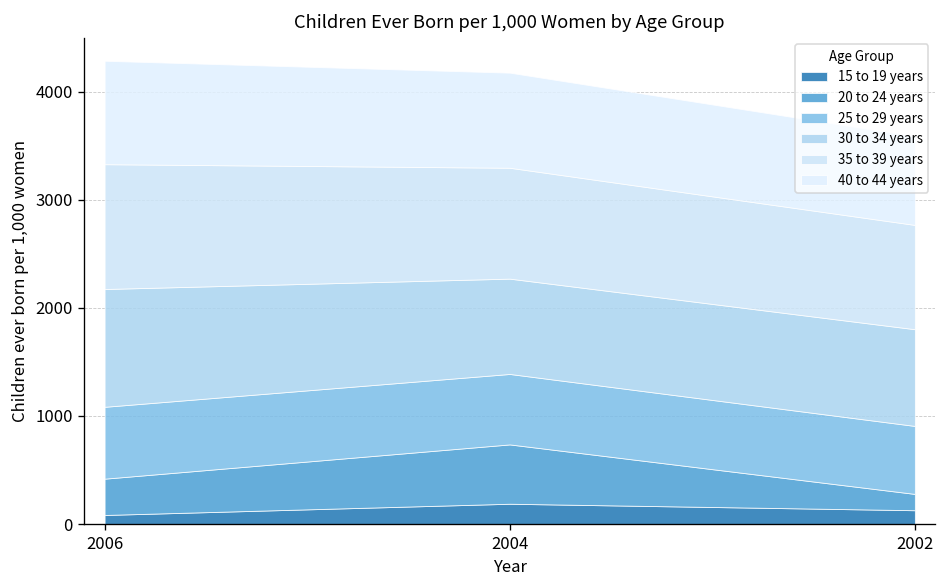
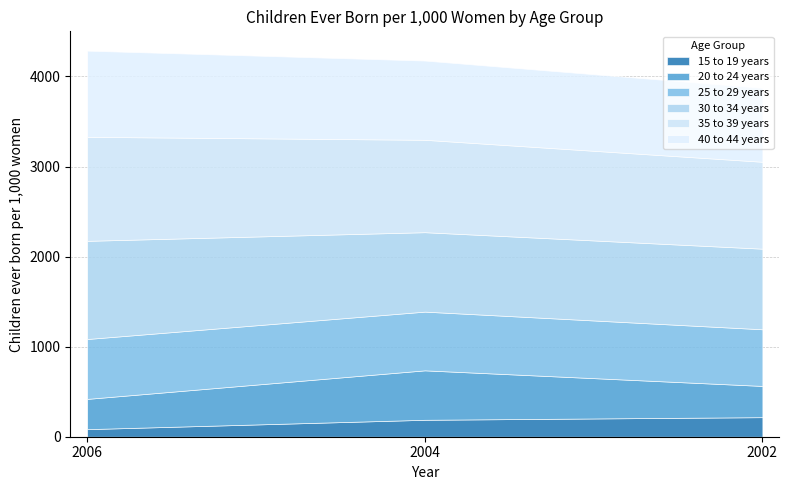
15 to 19 years, 2002: 100 -> 200
20 to 24 years, 2002: 200 -> 300
